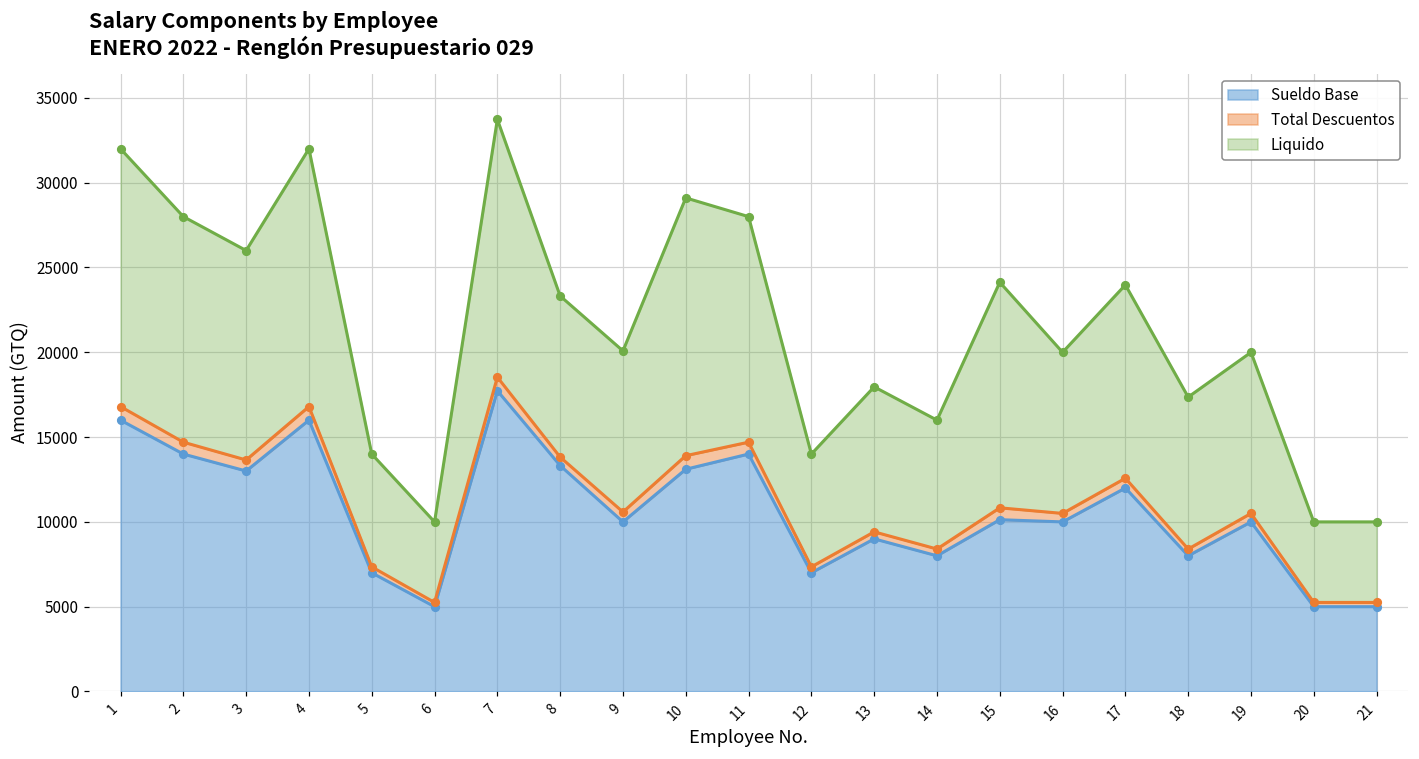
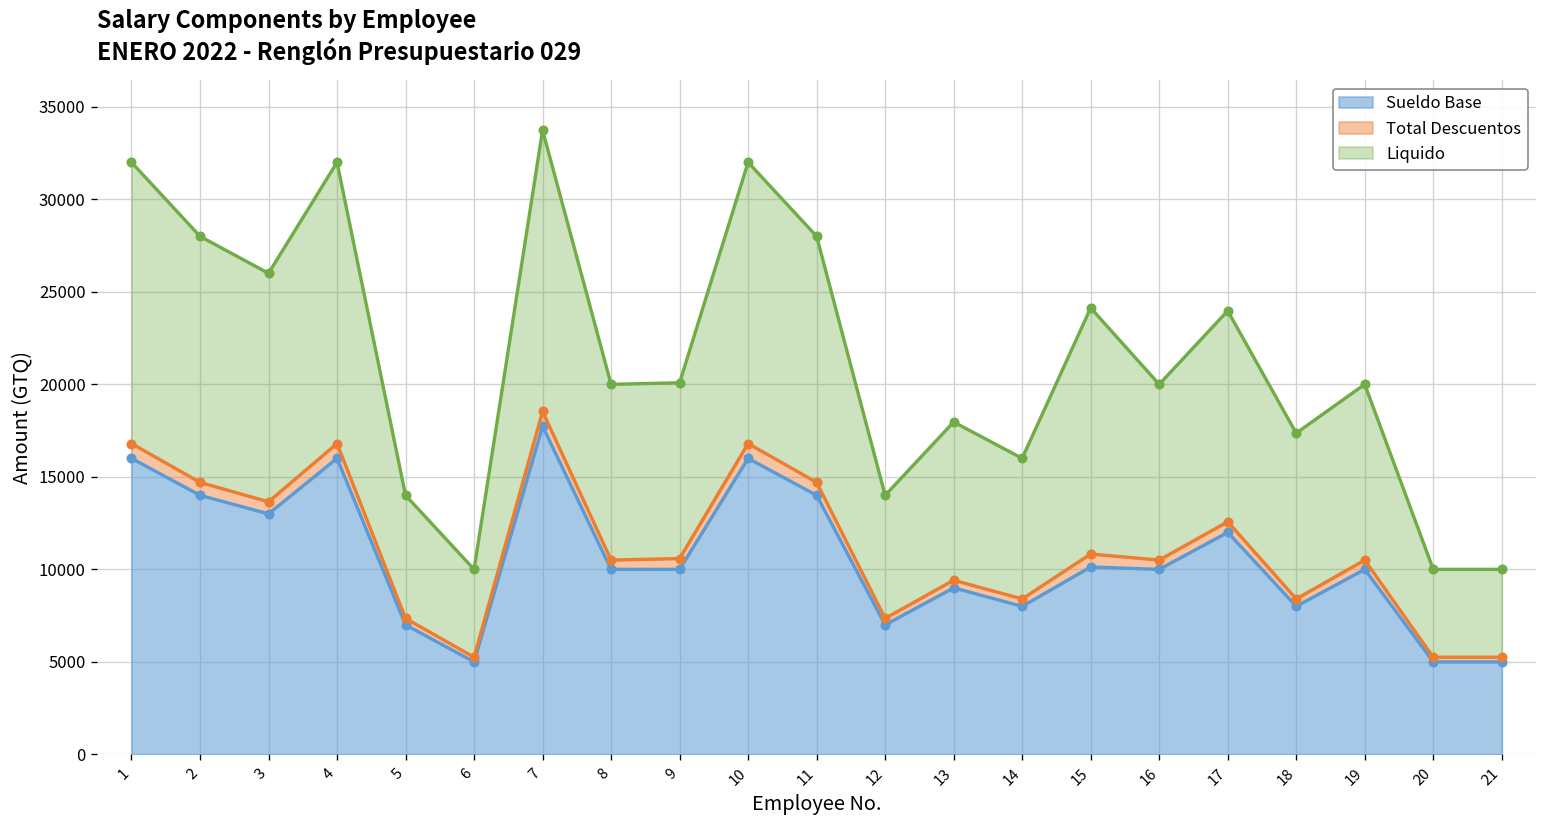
Sueldo Base, 8: 13300 -> 10000
Sueldo Base, 10: 13100 -> 16000
